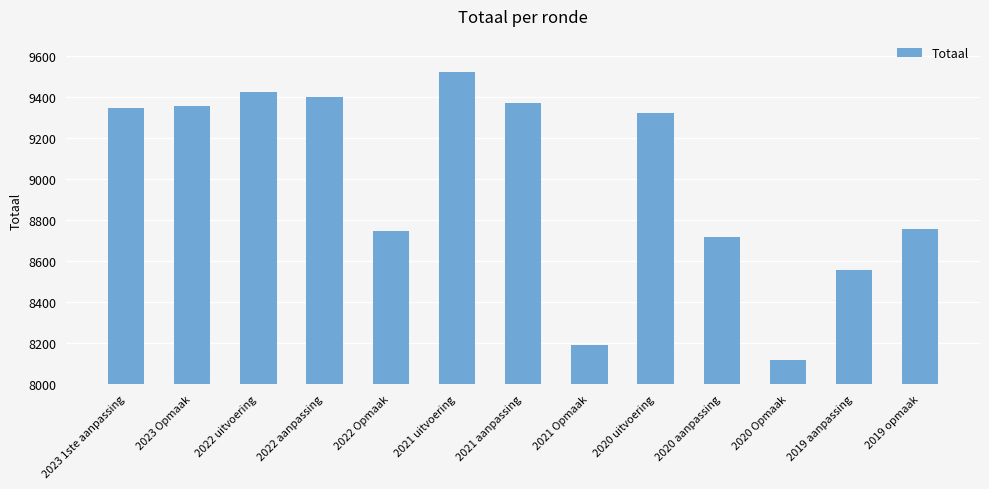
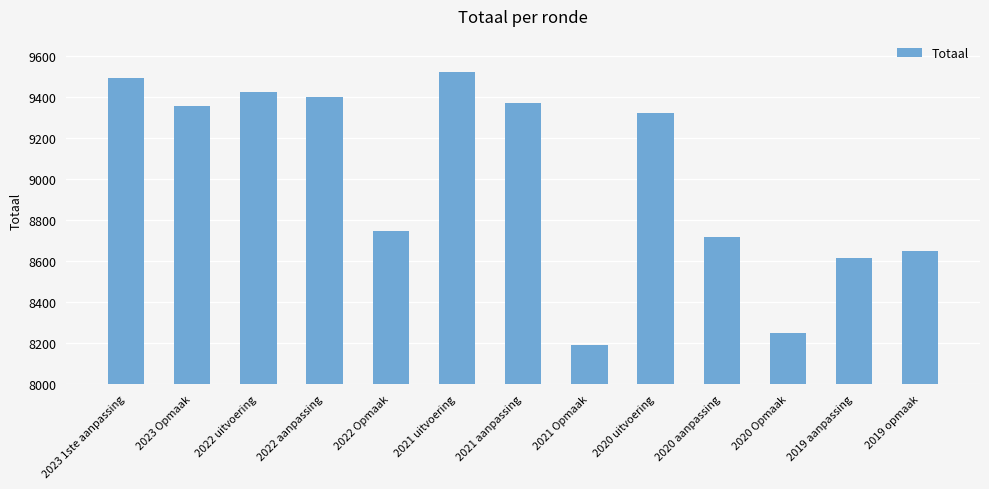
2023 1ste aanpassing: 9350 -> 9490
2020 Opmaak: 8120 -> 8250
2019 aanpassing: 8560 -> 8620
2019 opmaak: 8760 -> 8650
